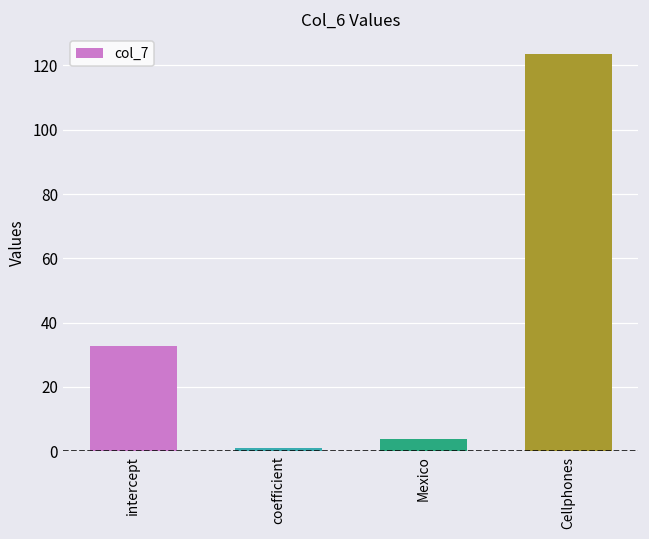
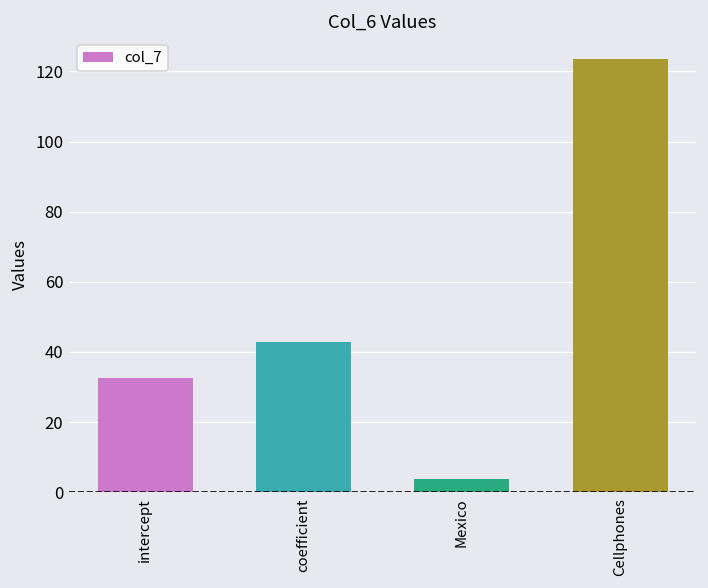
coefficient: 1 -> 43
